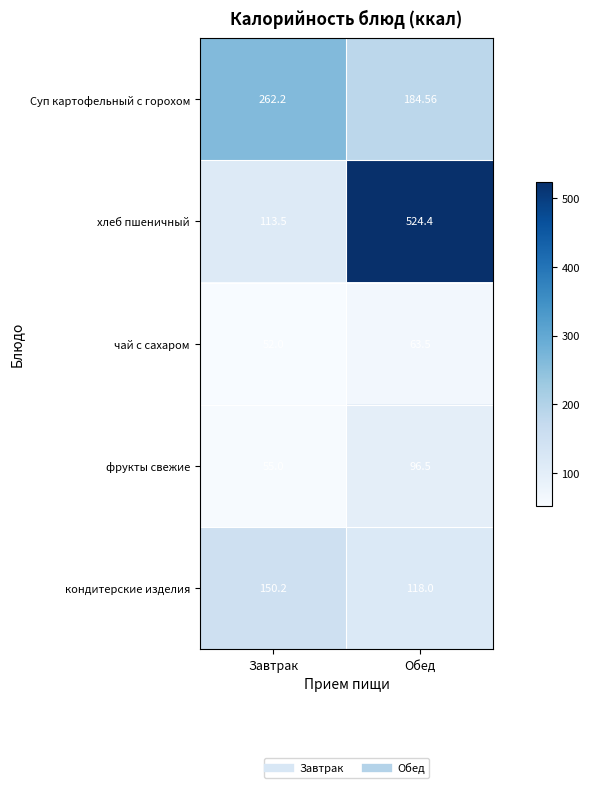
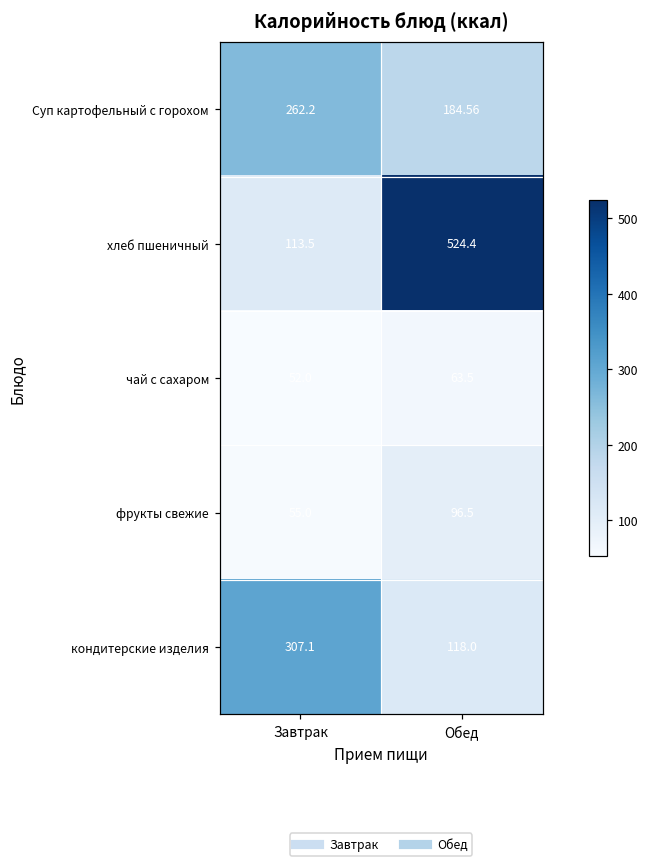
кондитерские изделия, Завтрак: 150.2 -> 307.1
